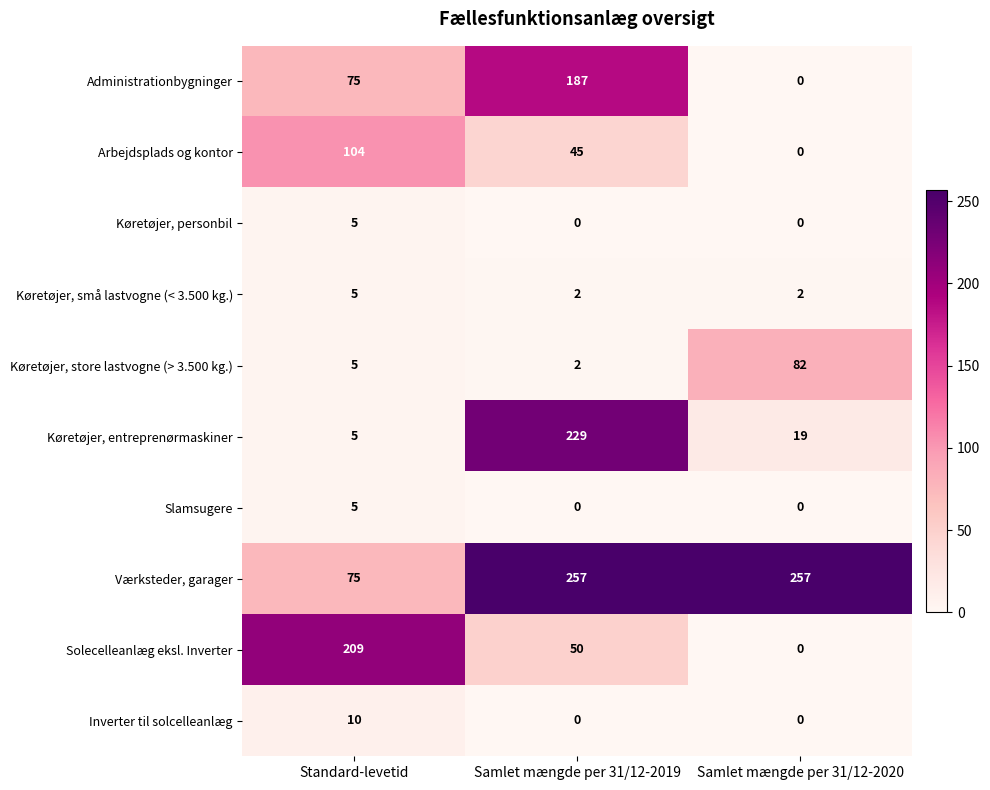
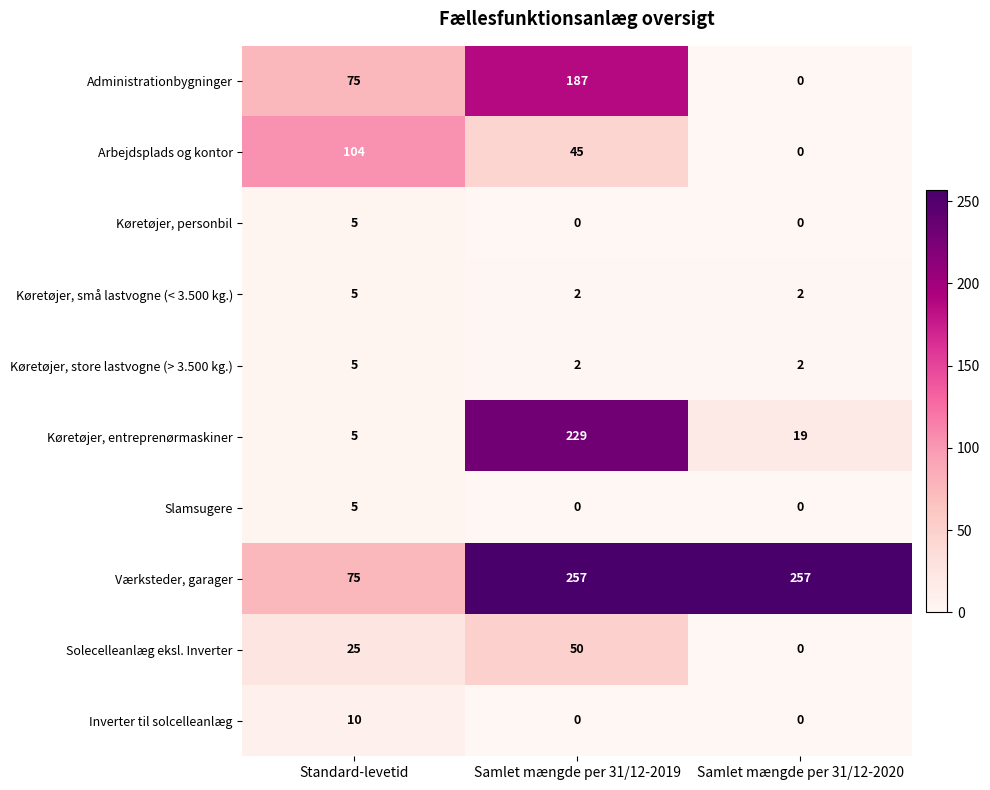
Køretøjer, store lastvogne (> 3.500 kg.), Samlet mængde per 31/12-2020: 82 -> 2
Solecelleanlæg eksl. Inverter, Standard-levetid: 209 -> 25
